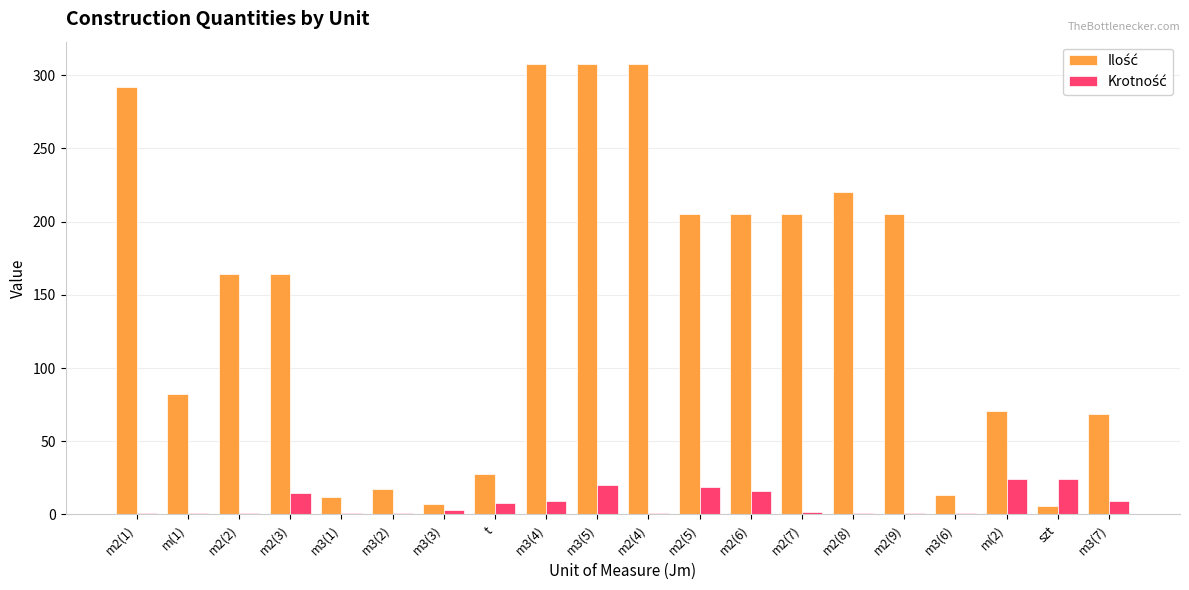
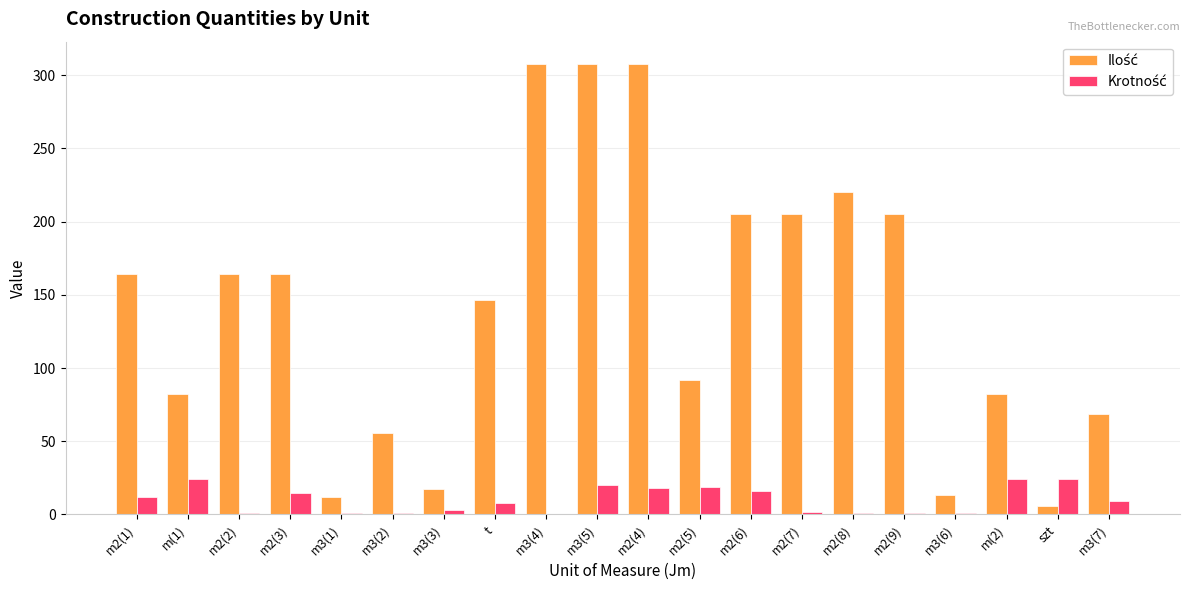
Ilość, m2(1): 292 -> 164
Krotność, m2(1): 1 -> 12
Krotność, m(1): 1 -> 24
Ilość, m3(2): 17 -> 56
Ilość, m3(3): 7 -> 17
Ilość, t: 28 -> 147
Krotność, m3(4): 9 -> 0
Krotność, m2(4): 1 -> 18
Ilość, m2(5): 205 -> 92
Ilość, m(2): 71 -> 82
